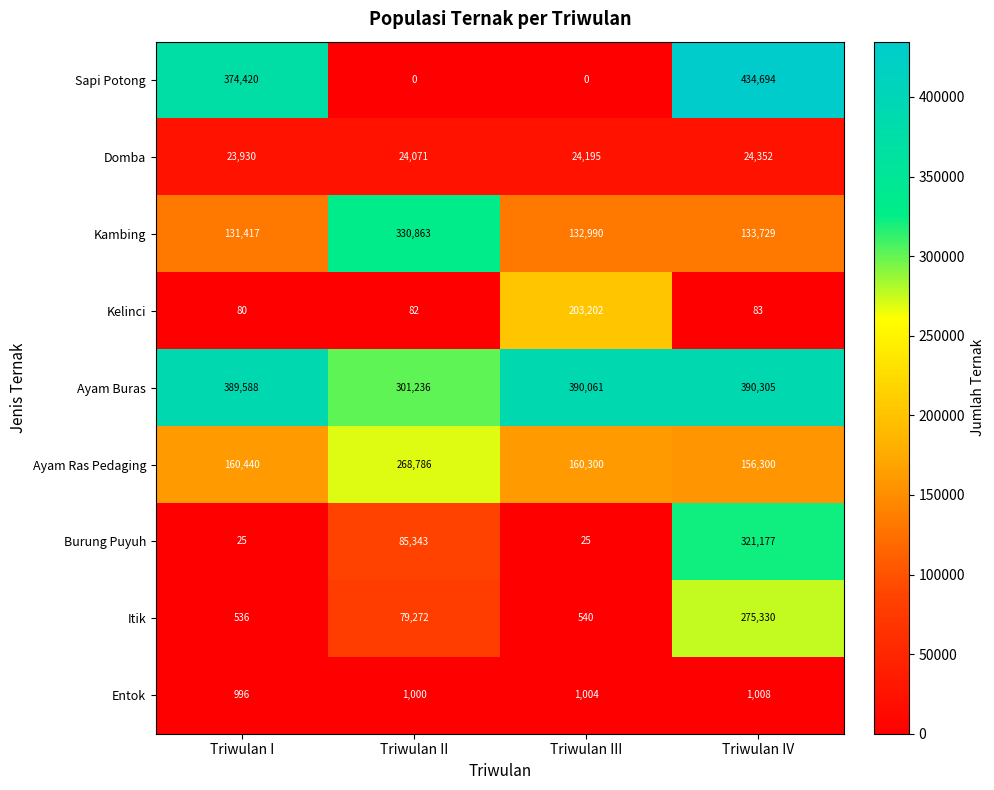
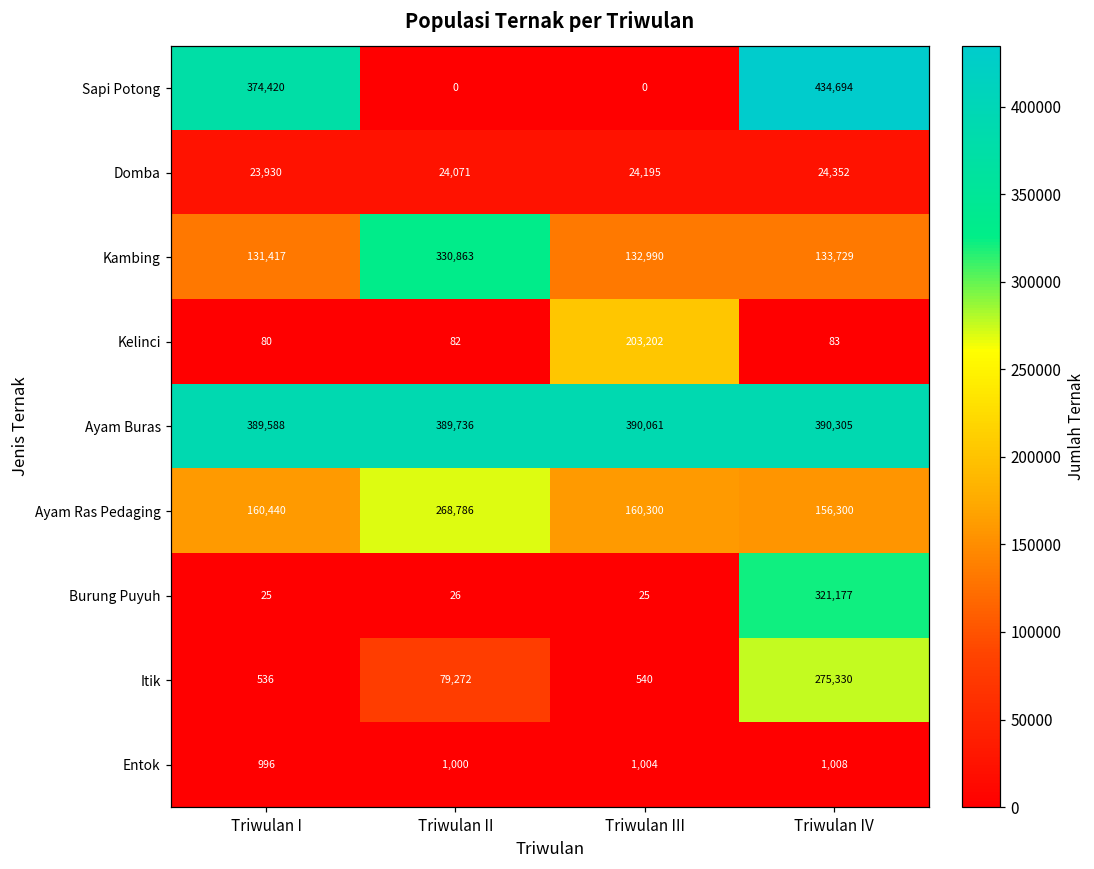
Ayam Buras, Triwulan II: 301,236 -> 389,736
Burung Puyuh, Triwulan II: 85,343 -> 26
